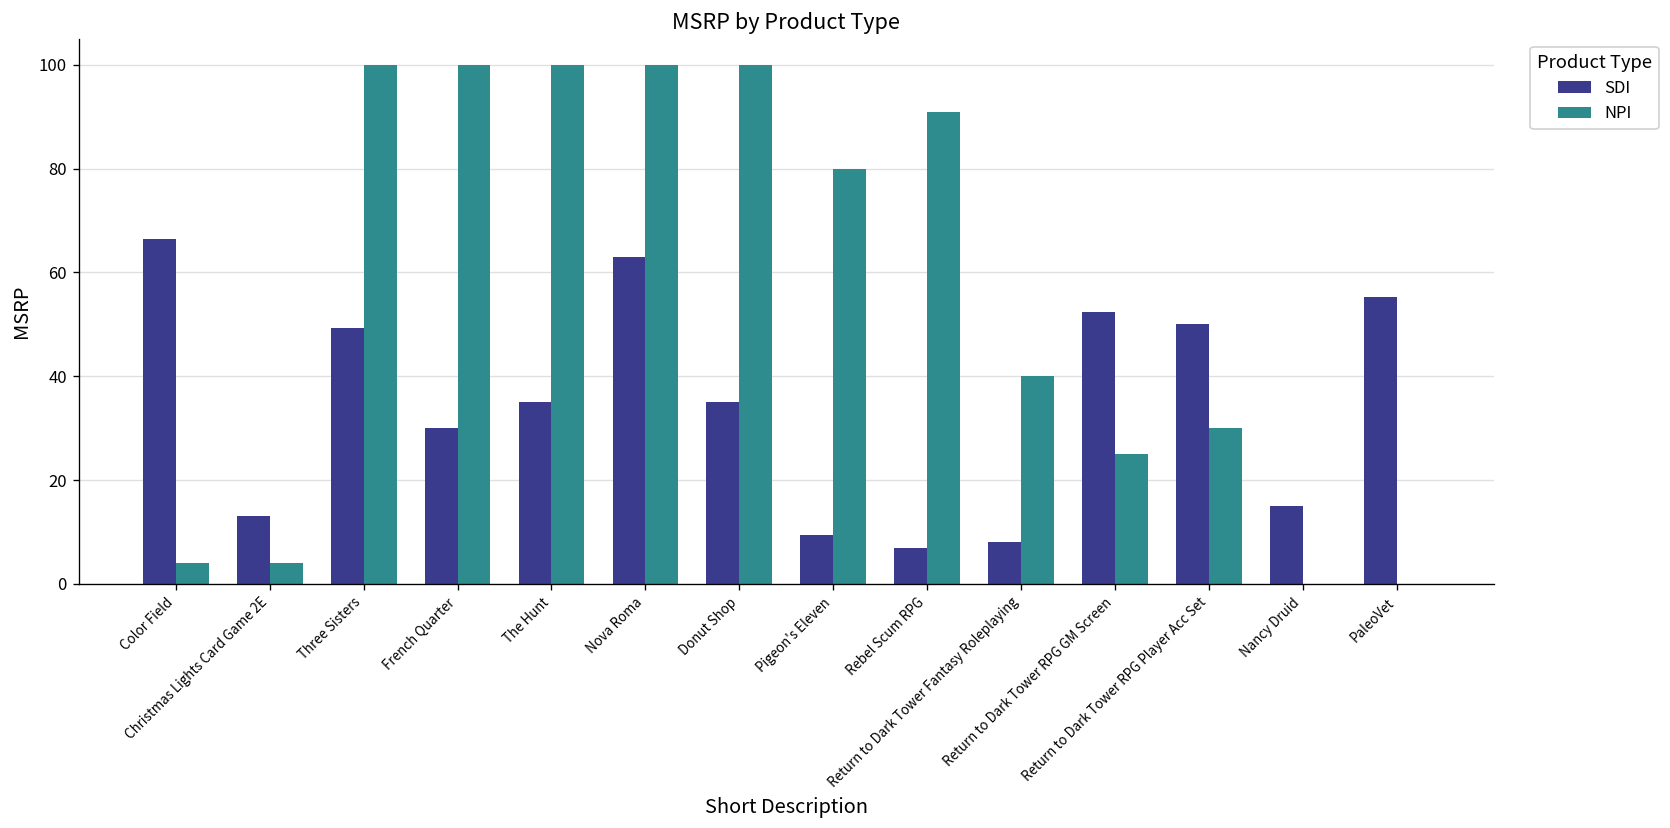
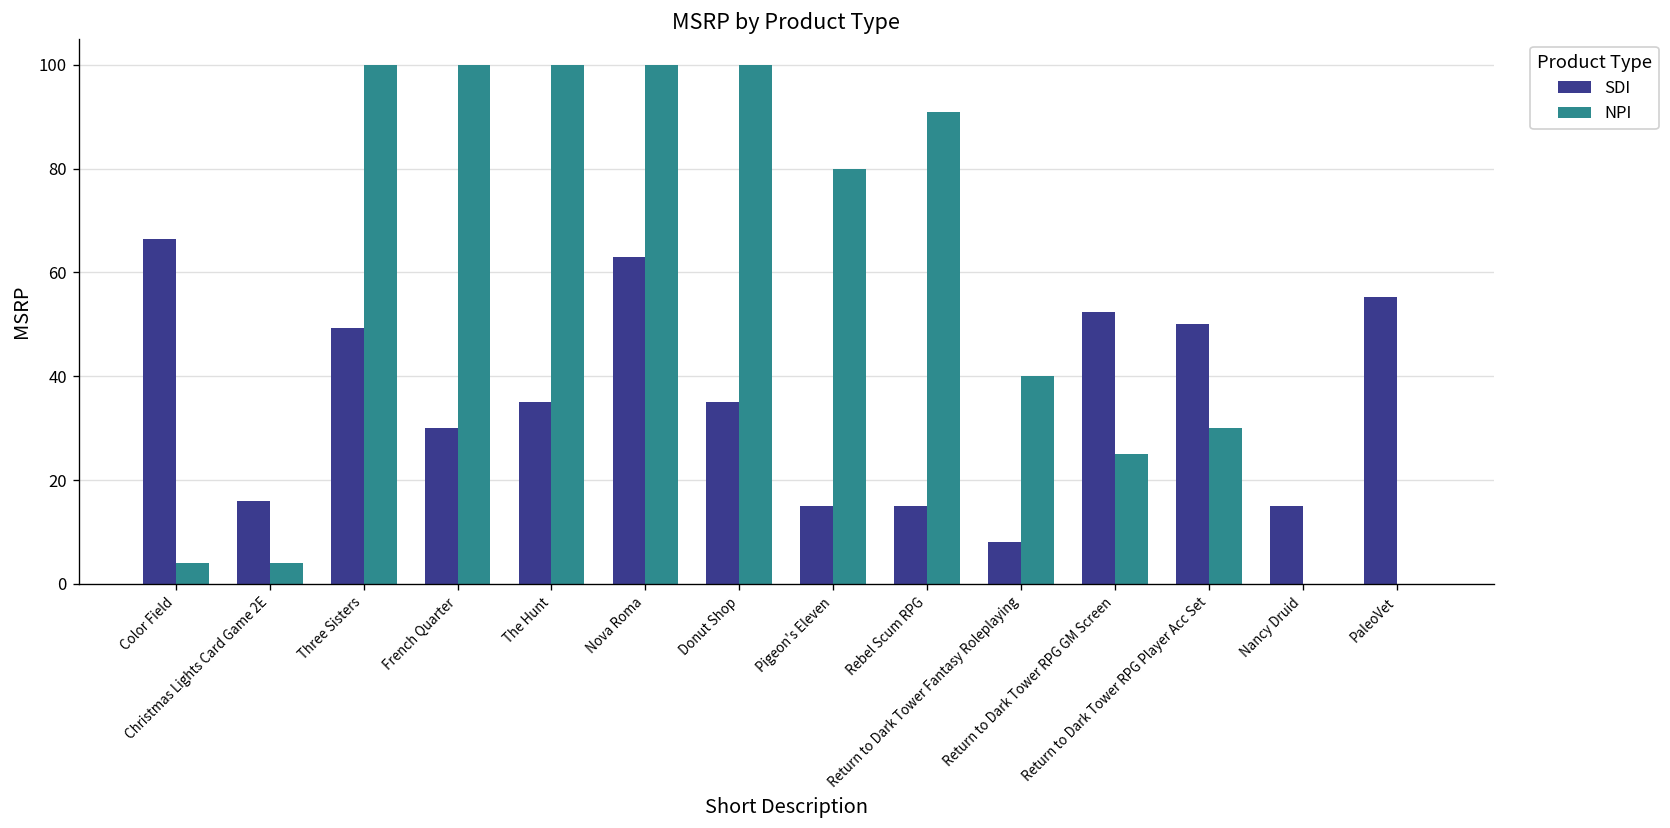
SDI, Christmas Lights Card Game 2E: 13 -> 16
SDI, Pigeon's Eleven: 9 -> 15
SDI, Rebel Scum RPG: 7 -> 15
